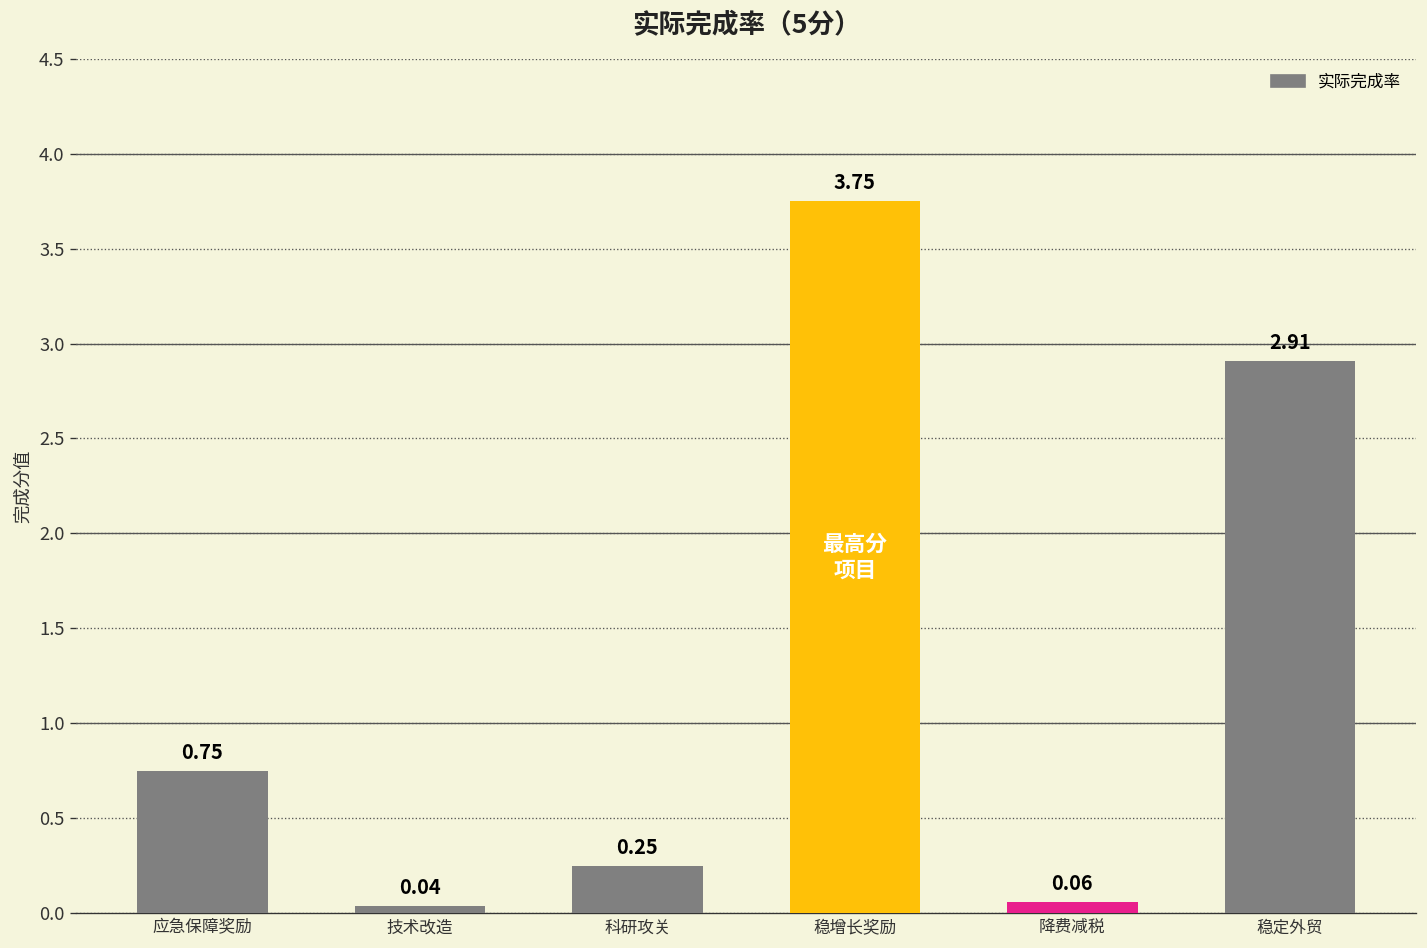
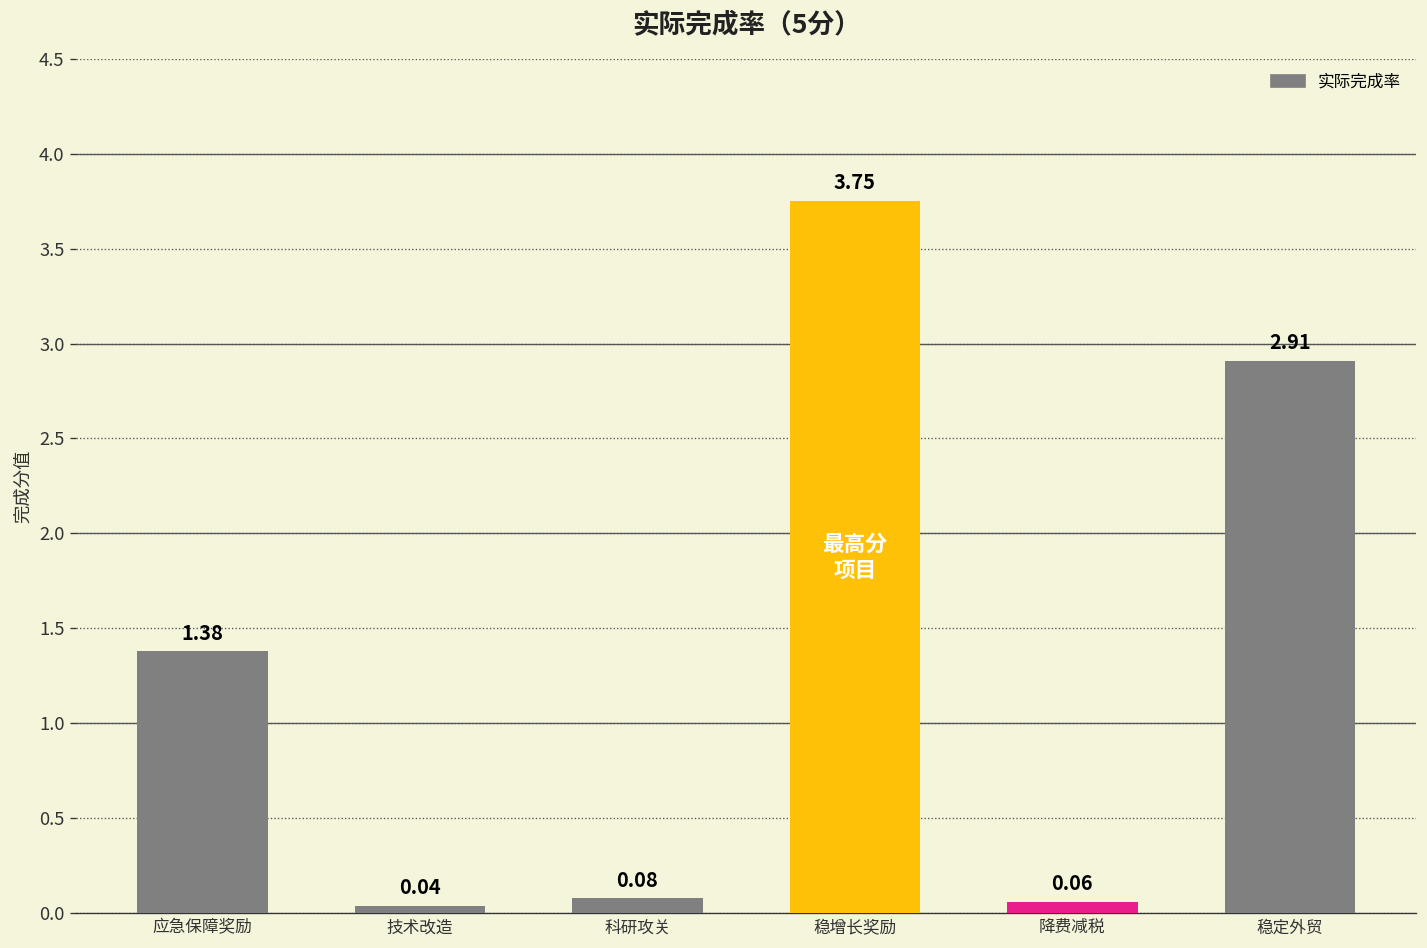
应急保障奖励: 0.75 -> 1.38
科研攻关: 0.25 -> 0.08
